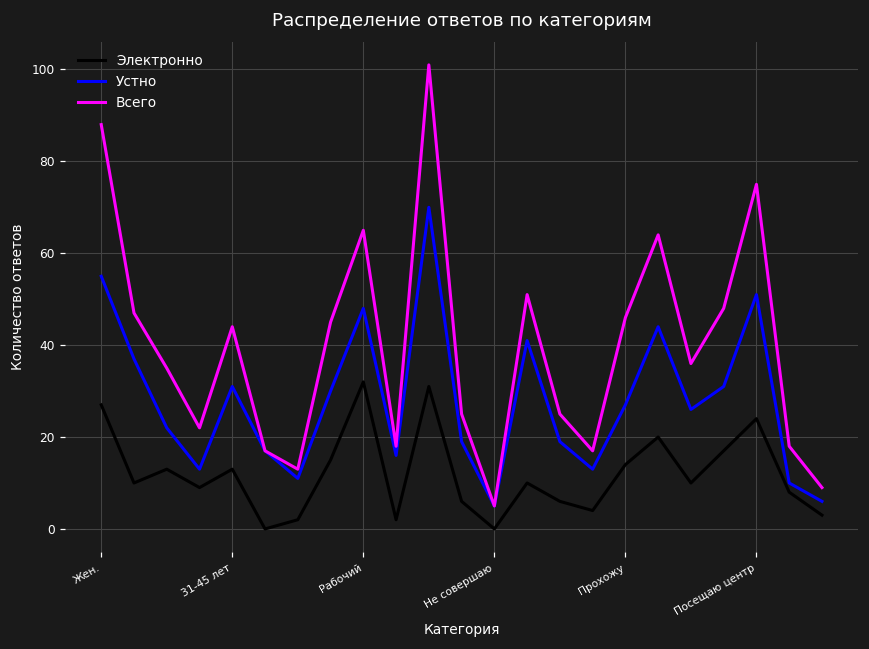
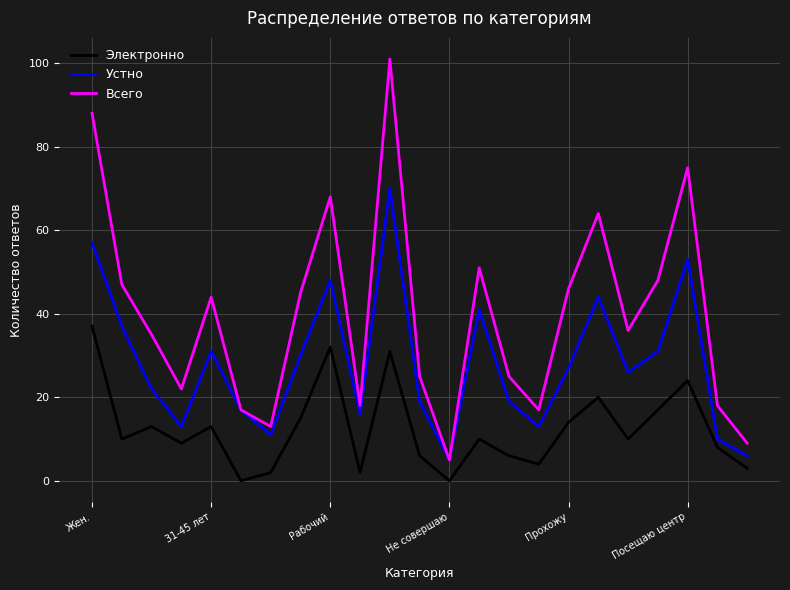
Электронно, Жен.: 27 -> 37
Устно, Жен.: 55 -> 57
Всего, Рабочий: 65 -> 68
Устно, Посещаю центр: 51 -> 53
